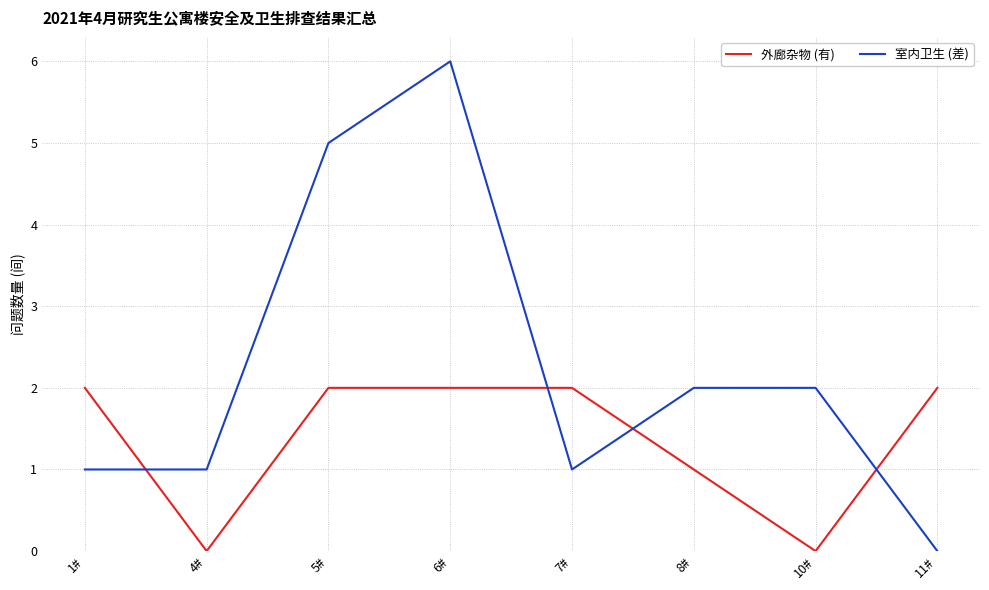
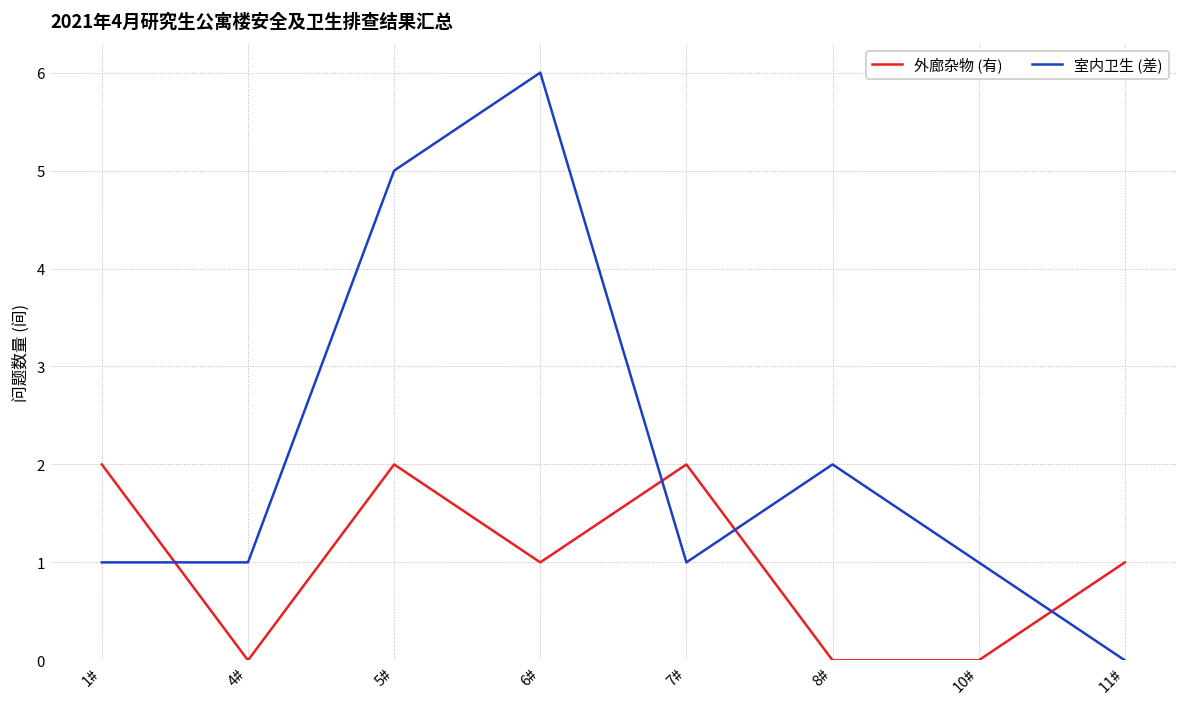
外廊杂物 (有), 6#: 2 -> 1
外廊杂物 (有), 8#: 1 -> 0
室内卫生 (差), 10#: 2 -> 1
外廊杂物 (有), 11#: 2 -> 1
